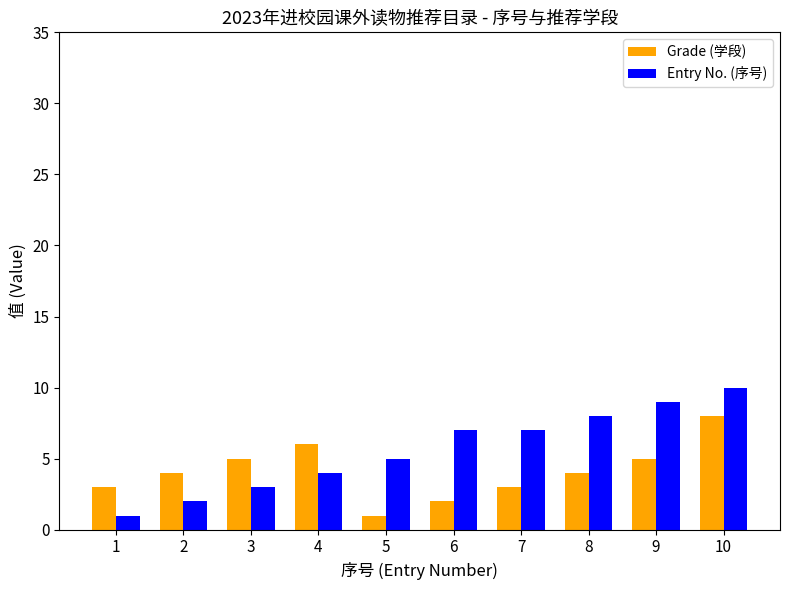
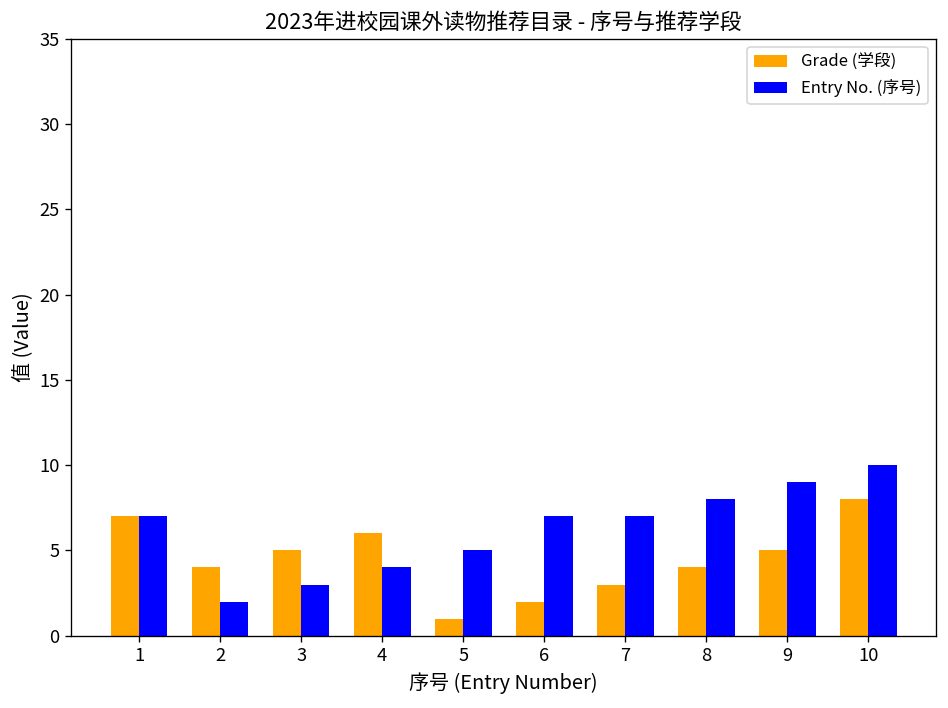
Grade (学段), 1: 3 -> 7
Entry No. (序号), 1: 1 -> 7
